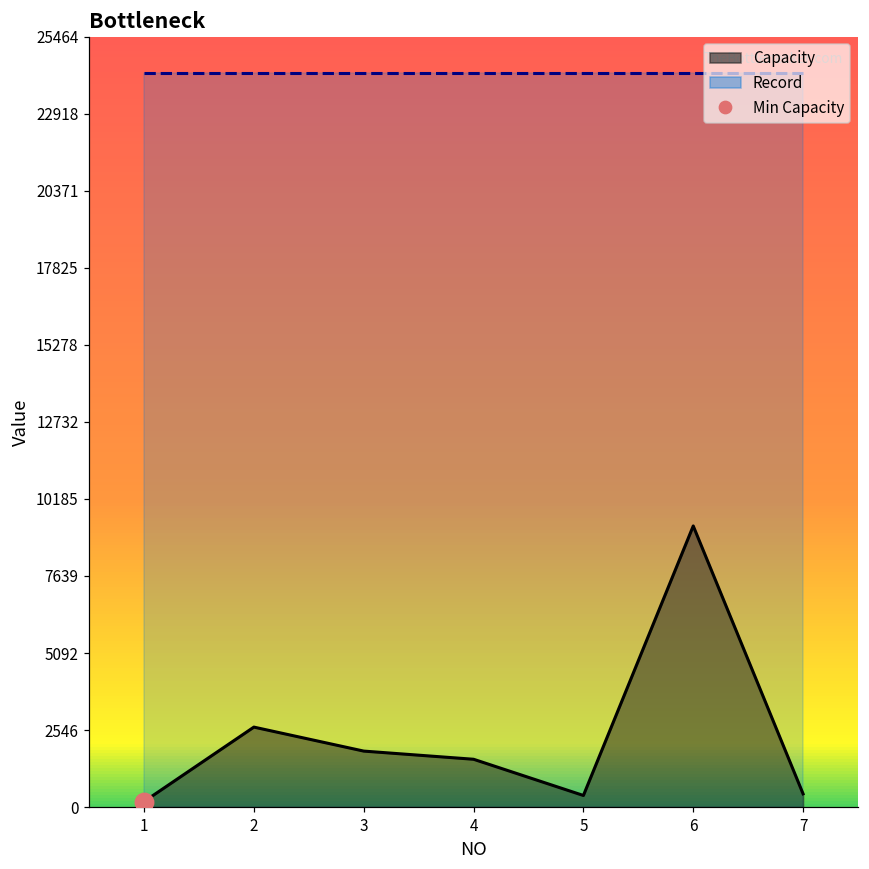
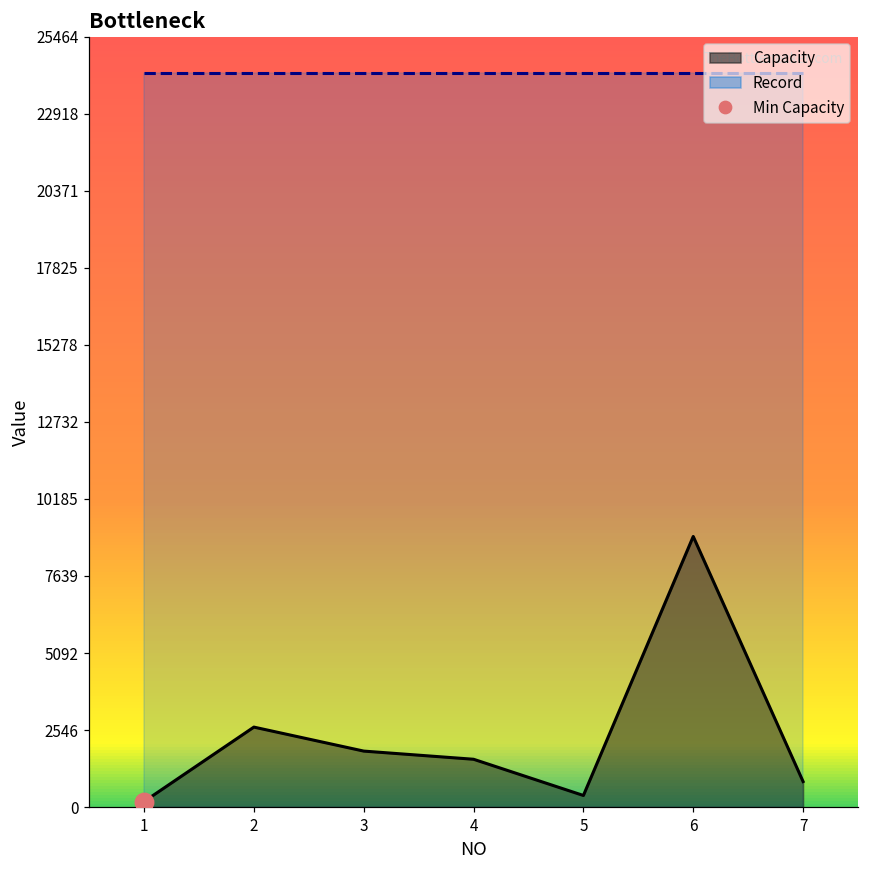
Capacity, 6: 9300 -> 8900
Capacity, 7: 400 -> 800
